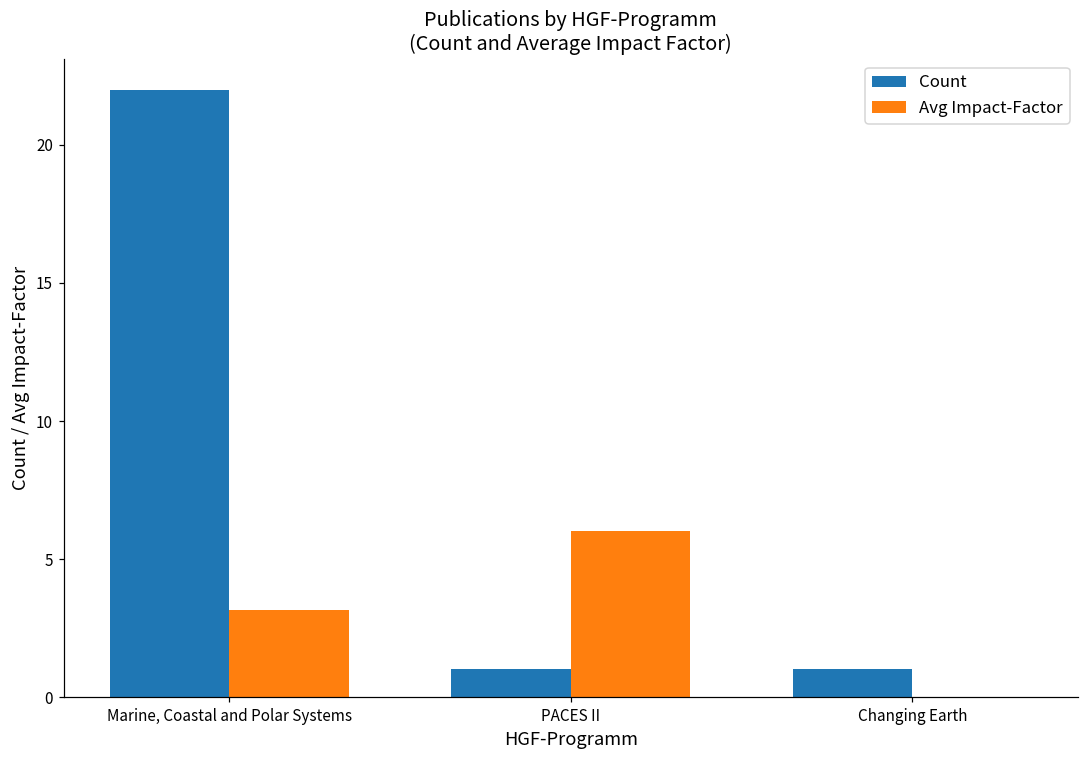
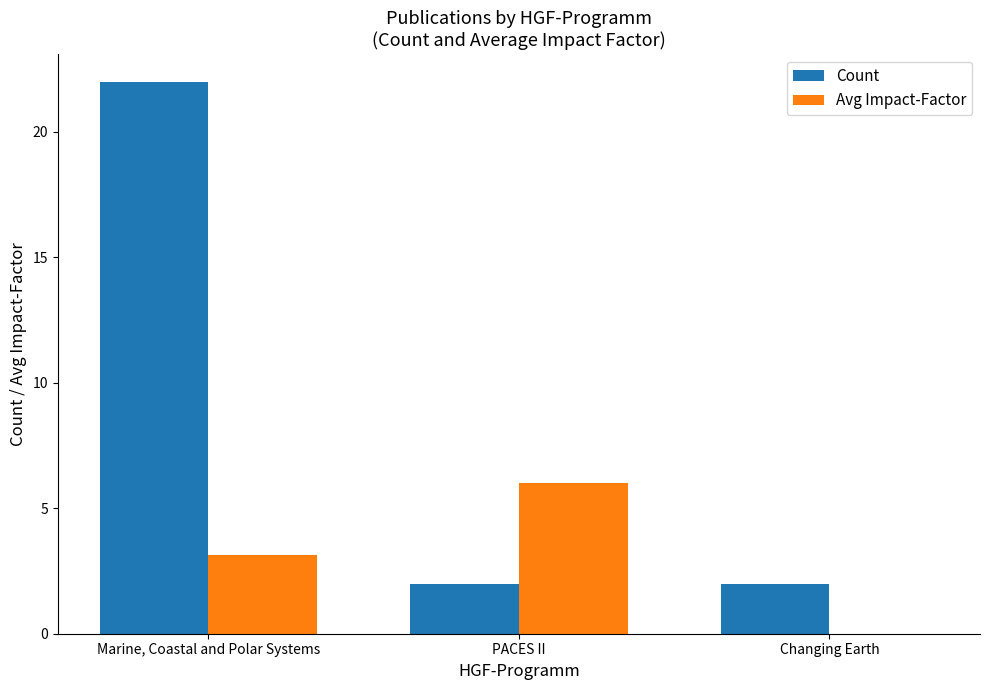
Count, PACES II: 1 -> 2
Count, Changing Earth: 1 -> 2
